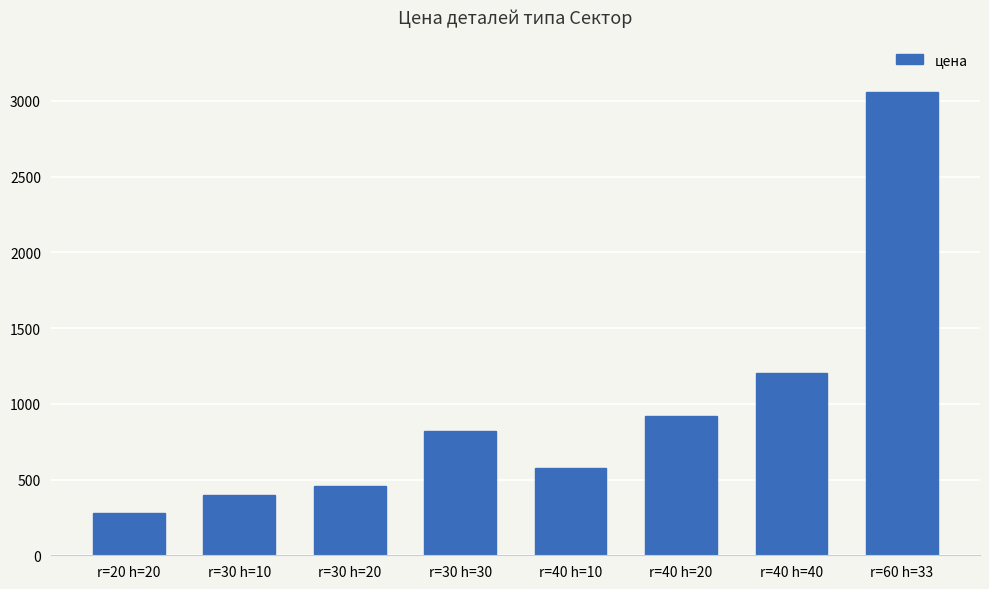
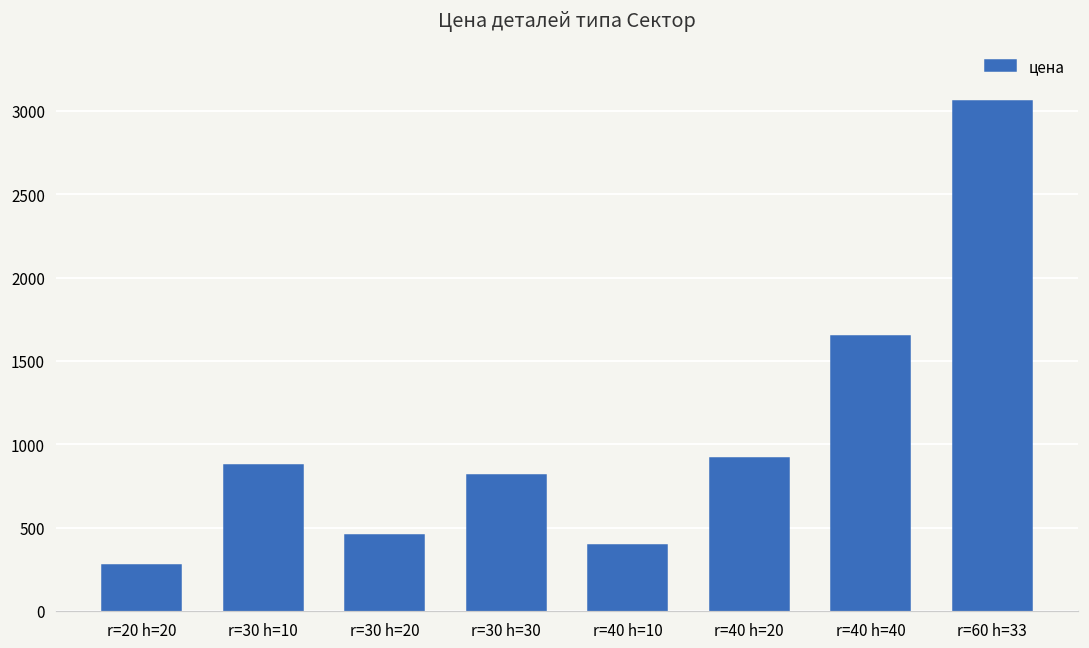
r=30 h=10: 400 -> 870
r=40 h=10: 570 -> 390
r=40 h=40: 1210 -> 1650
